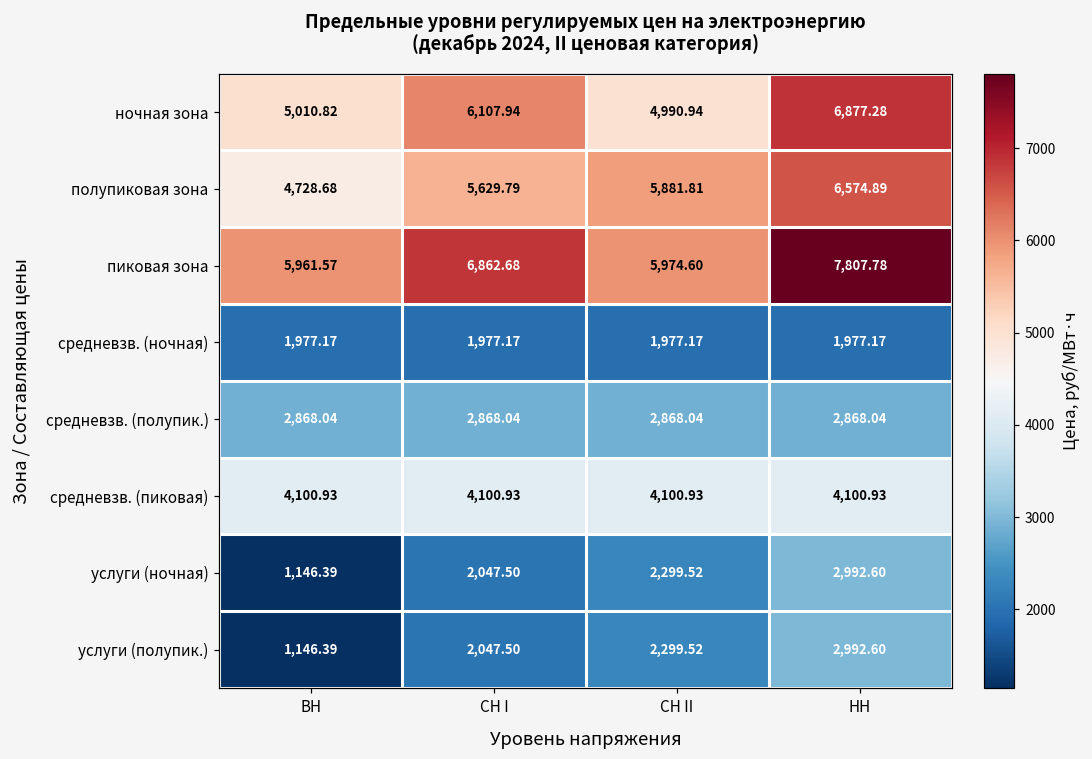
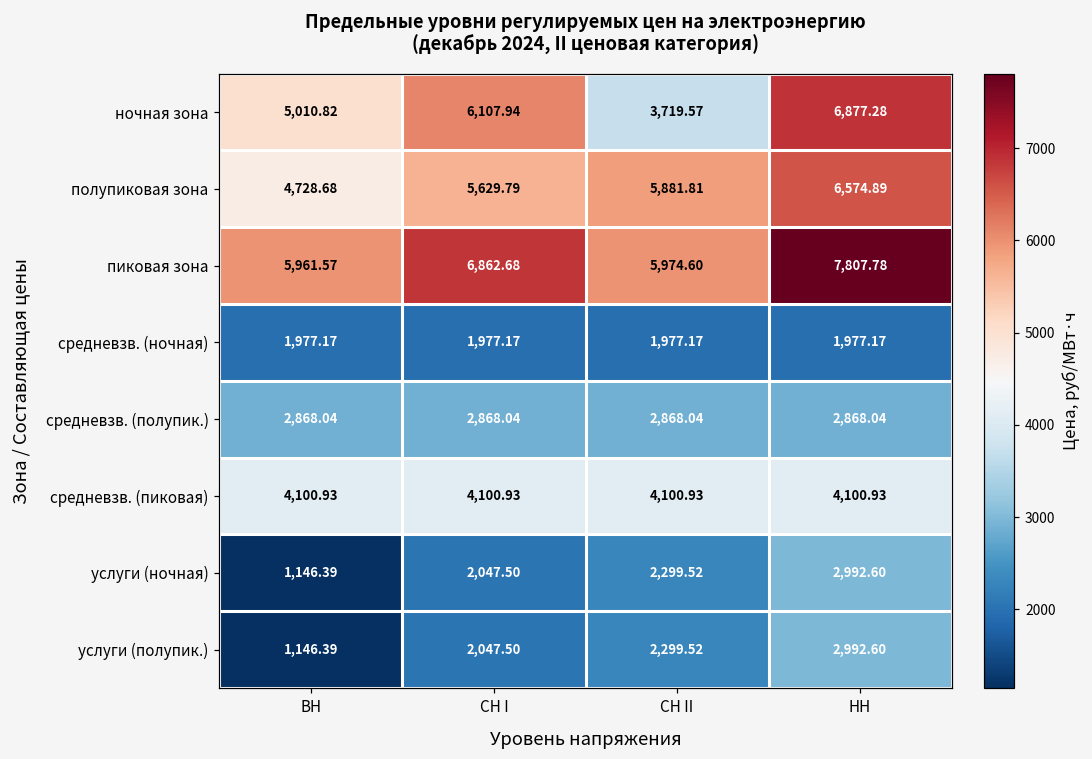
ночная зона, СН II: 4,990.94 -> 3,719.57
